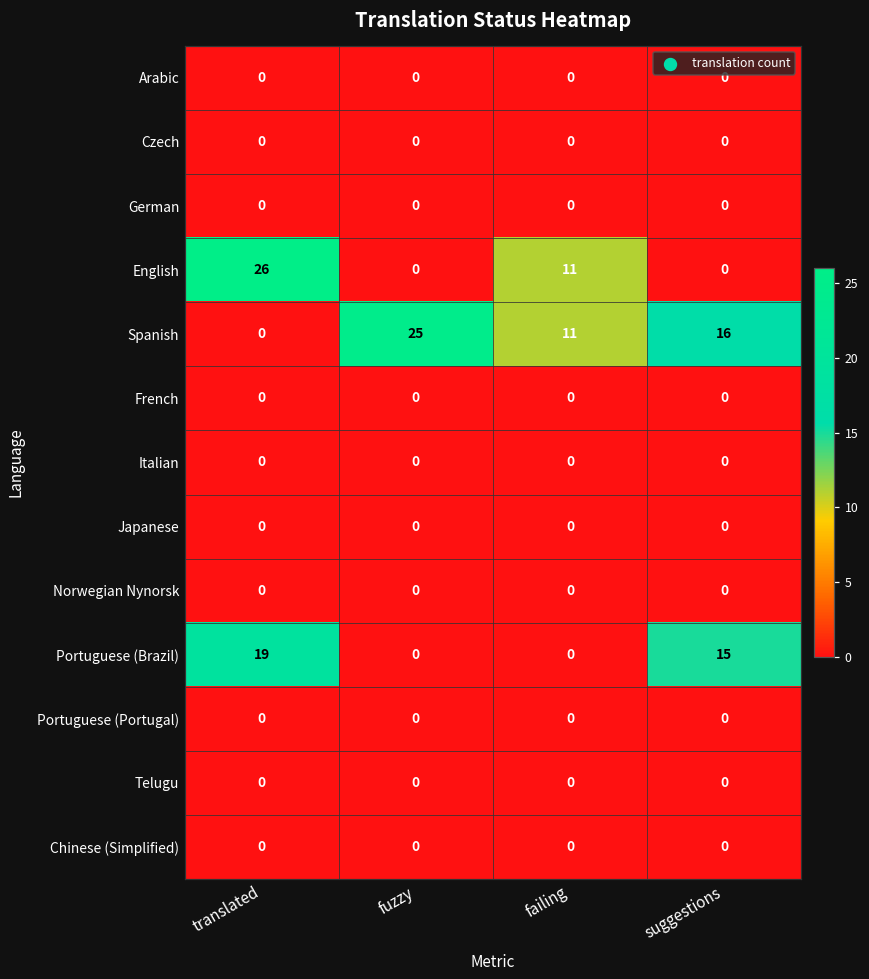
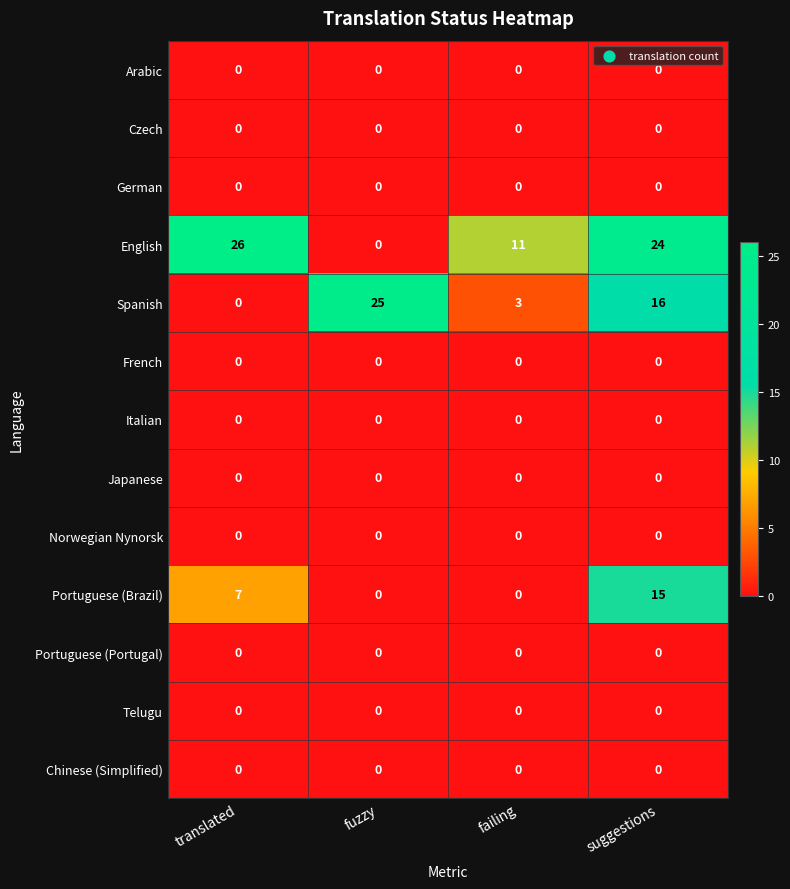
English, suggestions: 0 -> 24
Spanish, failing: 11 -> 3
Portuguese (Brazil), translated: 19 -> 7
